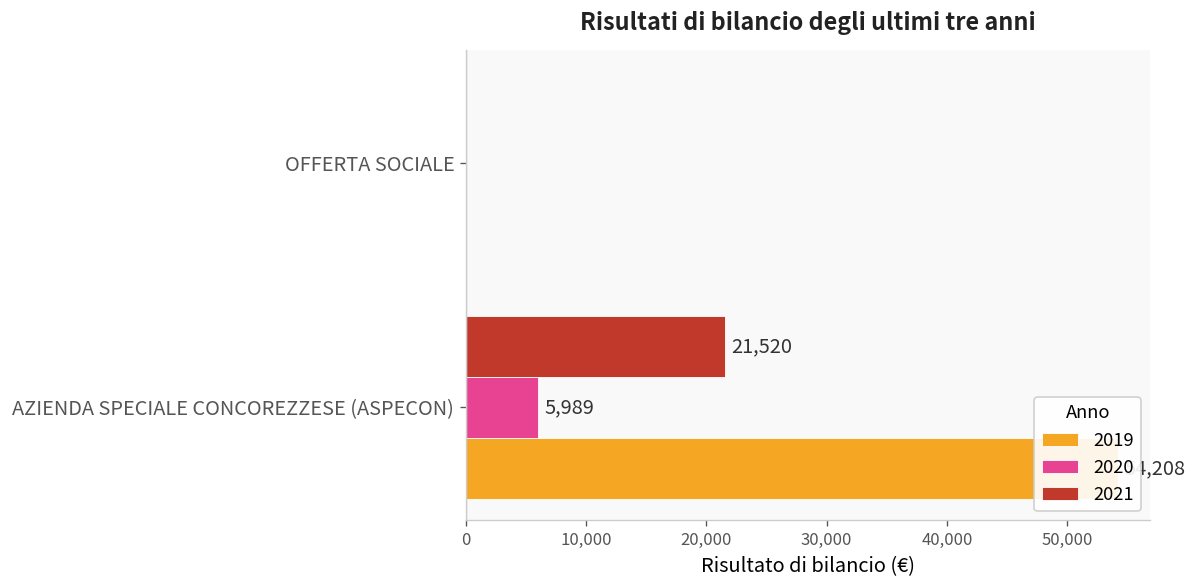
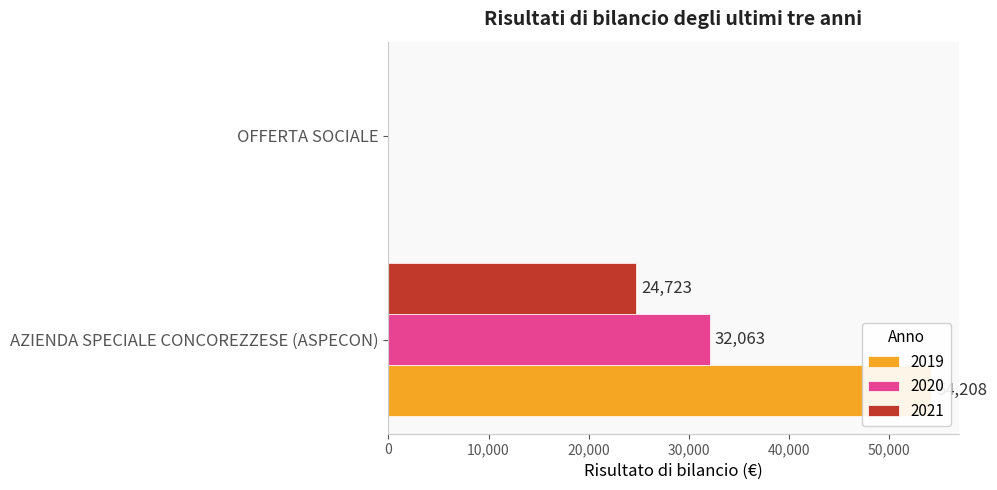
2021, AZIENDA SPECIALE CONCOREZZESE (ASPECON): 21,520 -> 24,723
2020, AZIENDA SPECIALE CONCOREZZESE (ASPECON): 5,989 -> 32,063
